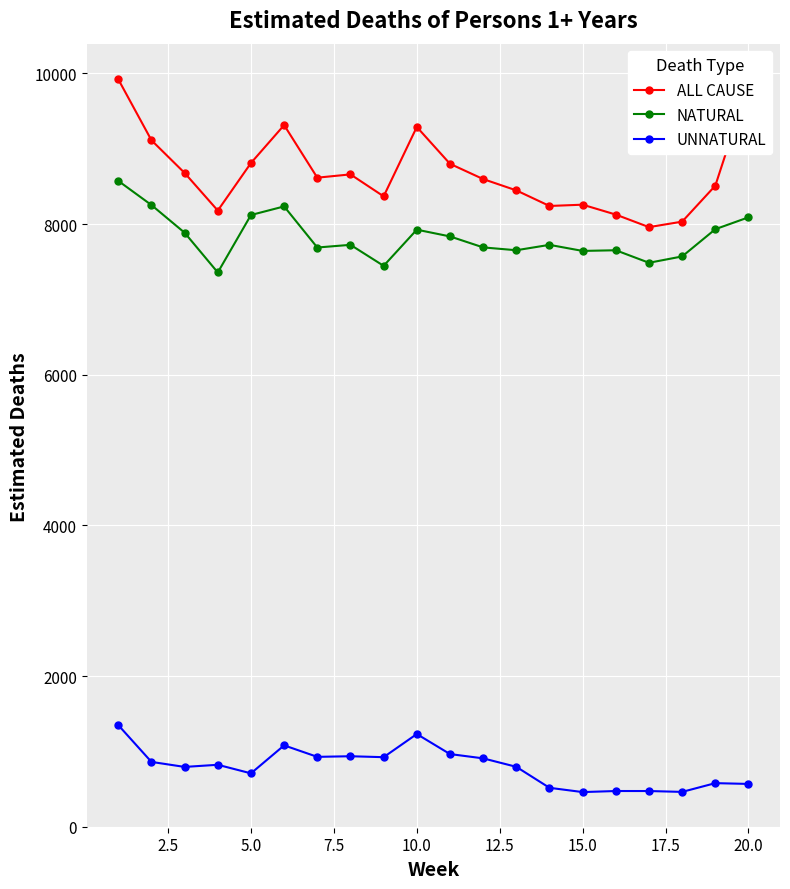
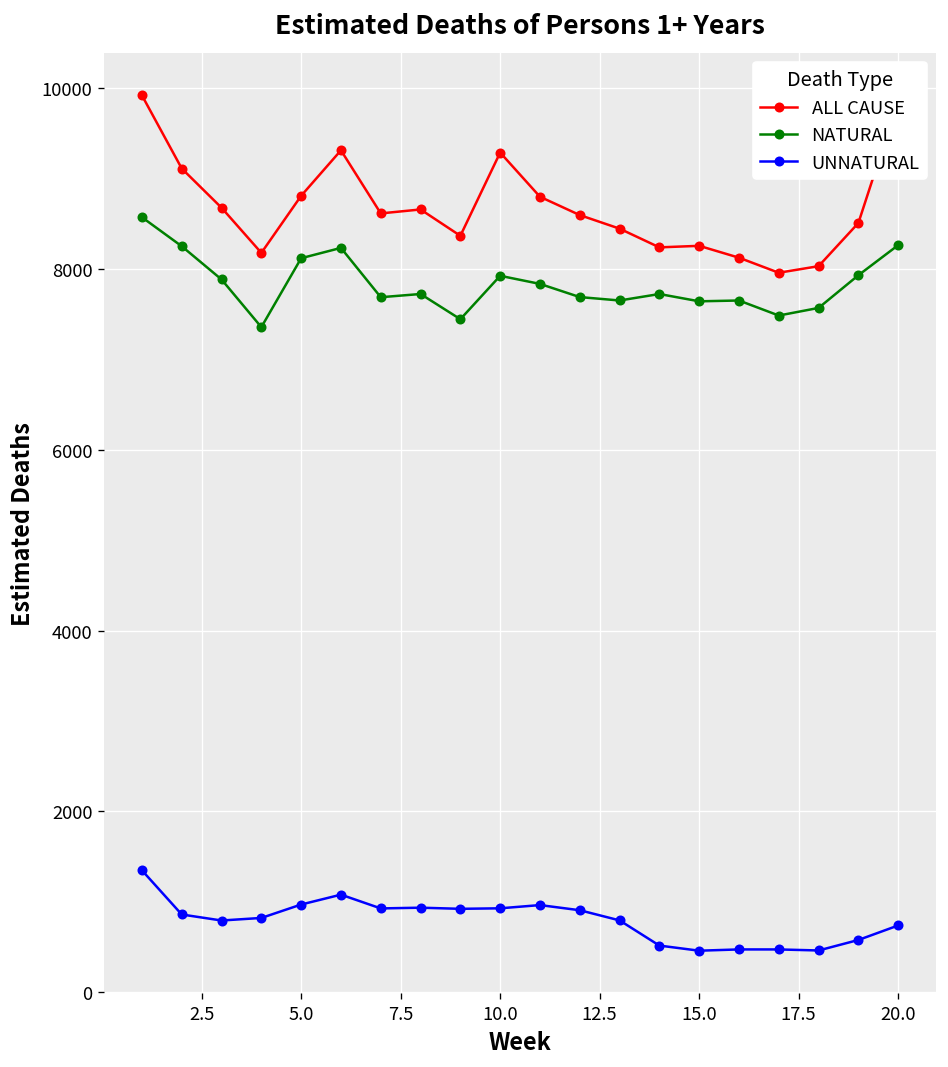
UNNATURAL, 5.0: 700 -> 1000
UNNATURAL, 10.0: 1200 -> 900
NATURAL, 20.0: 8100 -> 8300
UNNATURAL, 20.0: 600 -> 700
